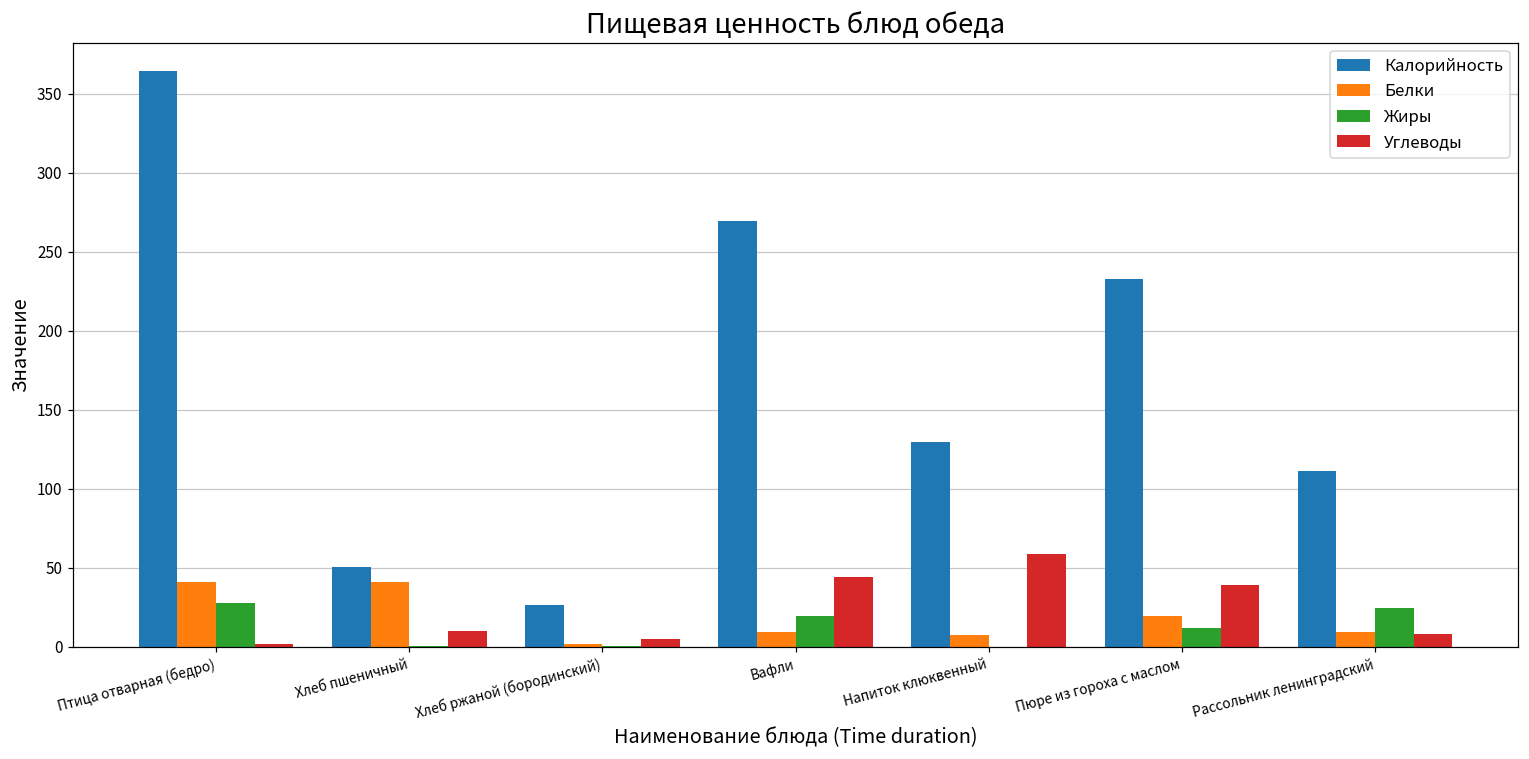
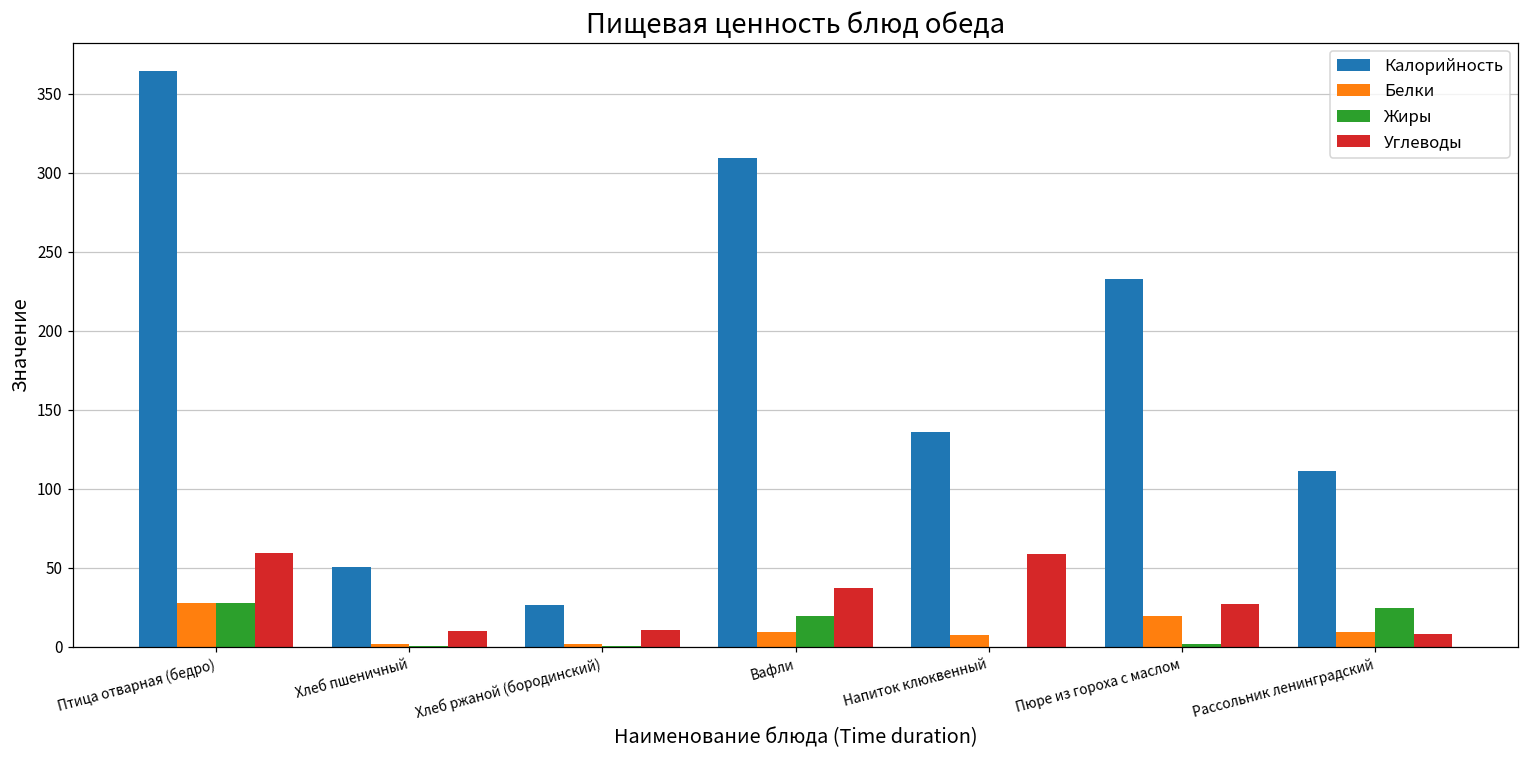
Белки, Птица отварная (бедро): 41 -> 27
Углеводы, Птица отварная (бедро): 1 -> 59
Белки, Хлеб пшеничный: 41 -> 2
Углеводы, Хлеб ржаной (бородинский): 5 -> 11
Калорийность, Вафли: 270 -> 309
Углеводы, Вафли: 44 -> 37
Калорийность, Напиток клюквенный: 129 -> 136
Жиры, Пюре из гороха с маслом: 12 -> 2
Углеводы, Пюре из гороха с маслом: 39 -> 27
